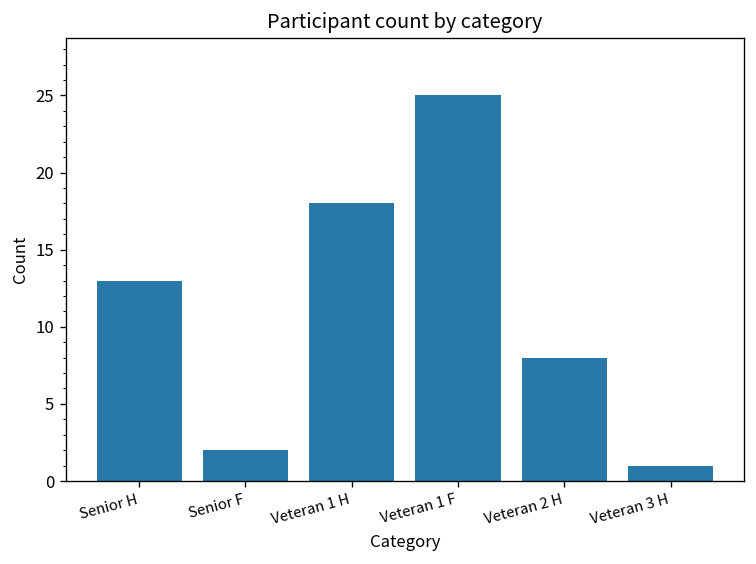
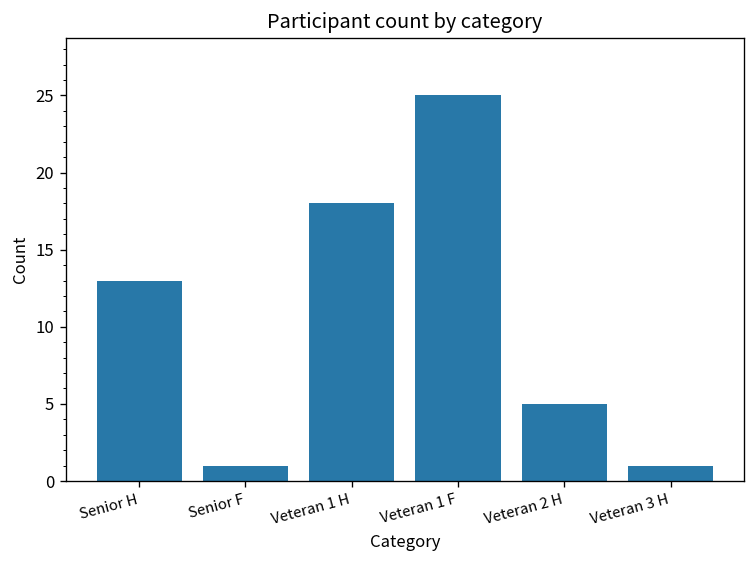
Senior F: 2 -> 1
Veteran 2 H: 8 -> 5
